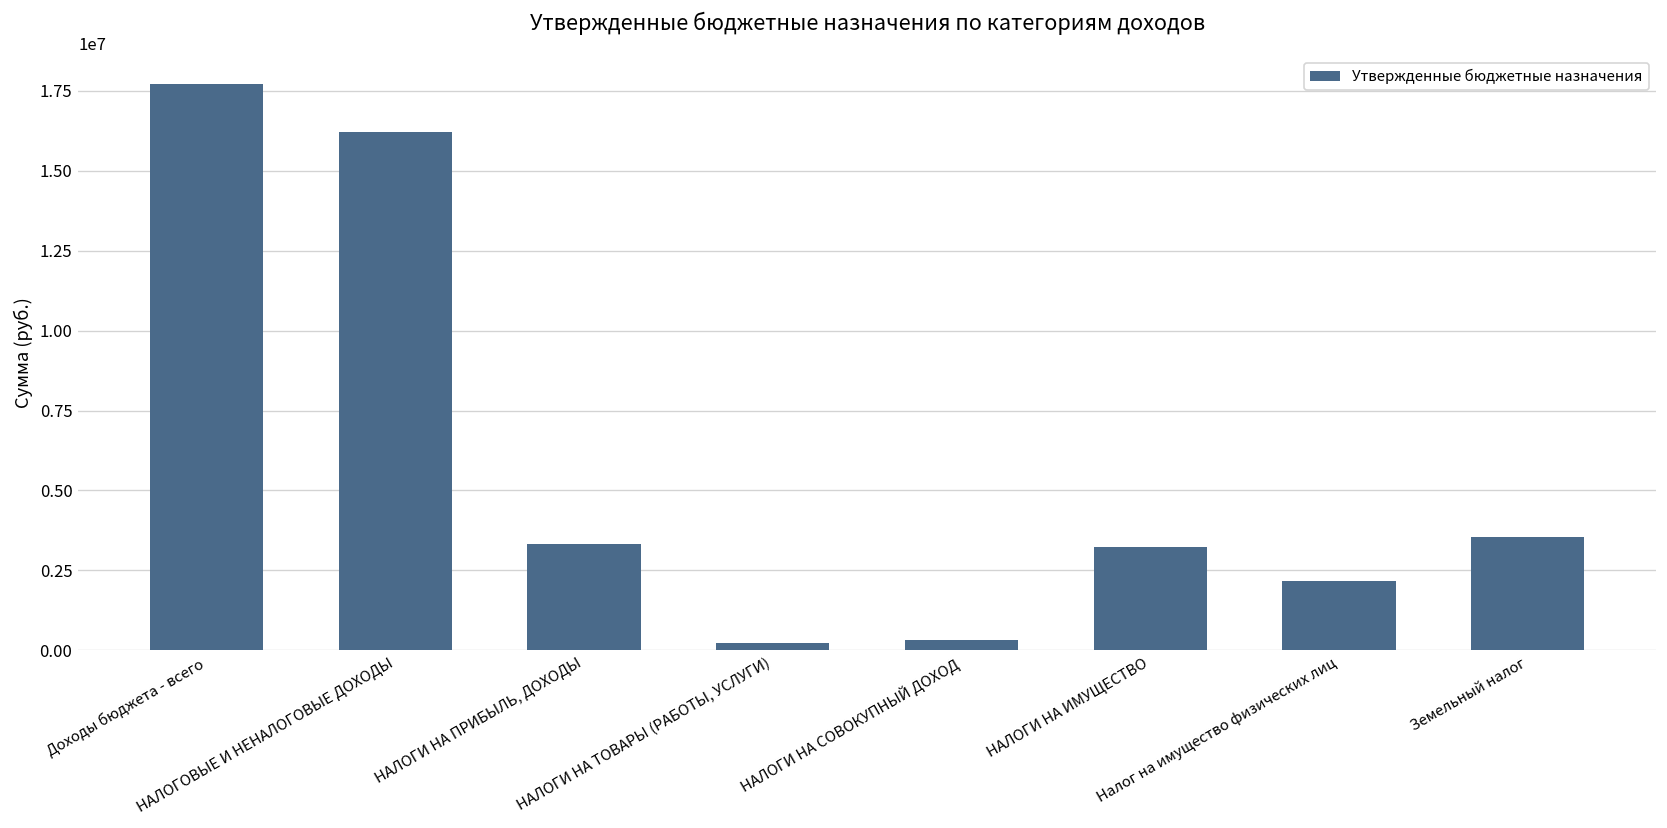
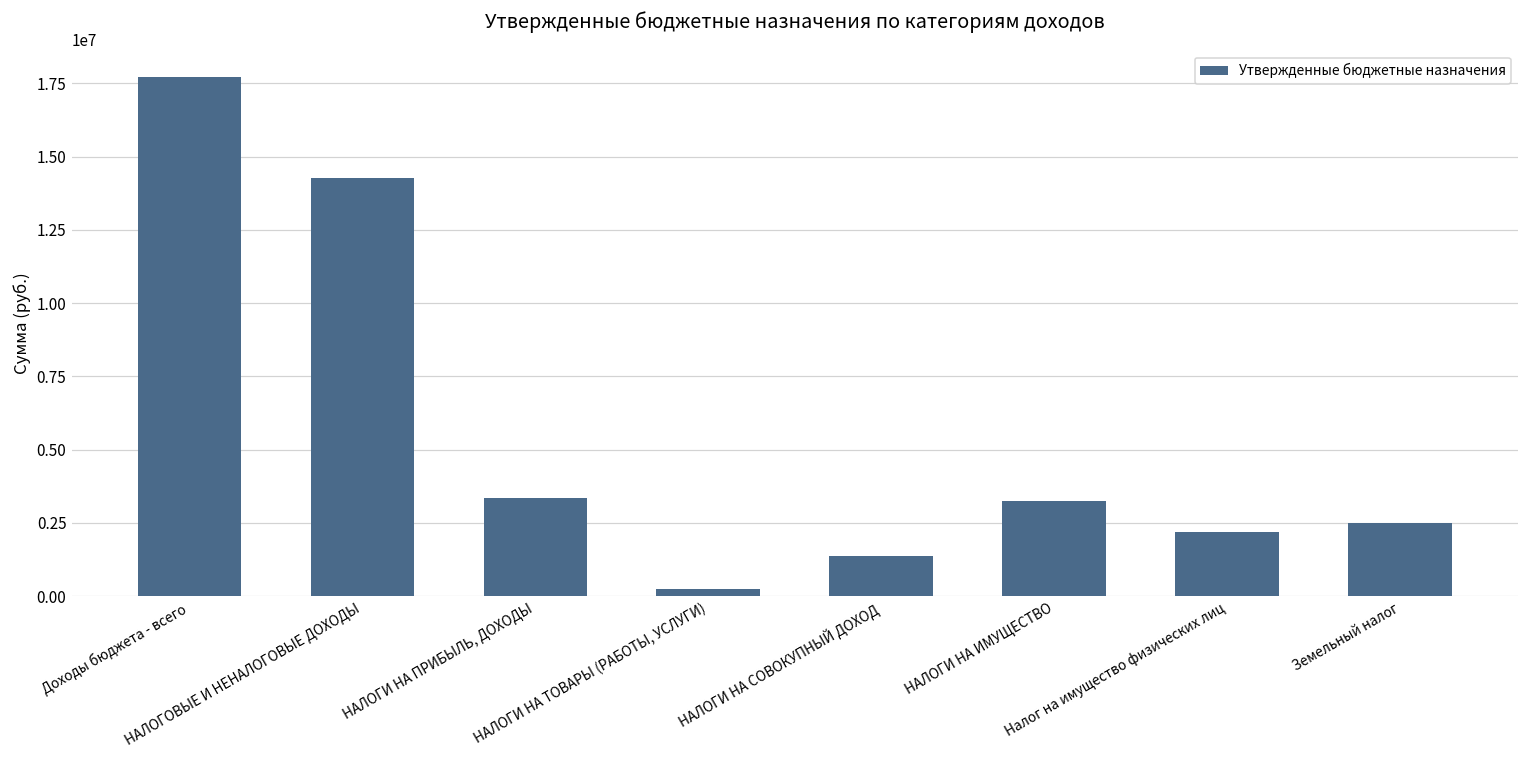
НАЛОГОВЫЕ И НЕНАЛОГОВЫЕ ДОХОДЫ: 16200000 -> 14300000
НАЛОГИ НА СОВОКУПНЫЙ ДОХОД: 300000 -> 1400000
Земельный налог: 3500000 -> 2500000
